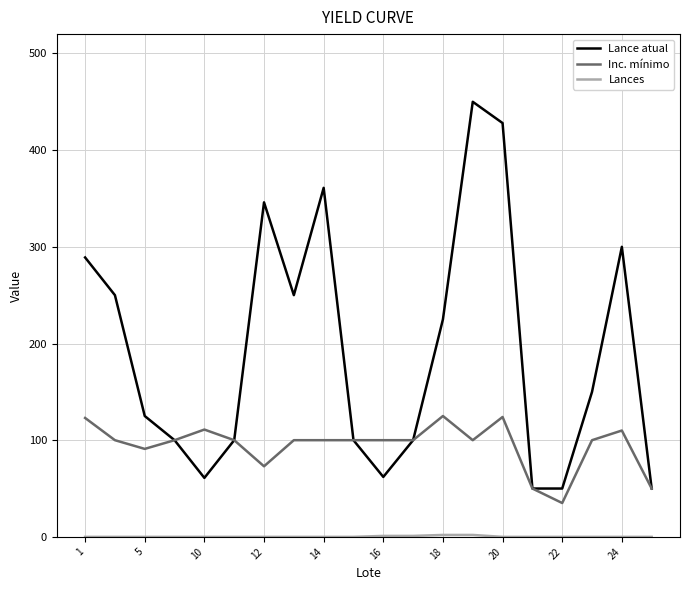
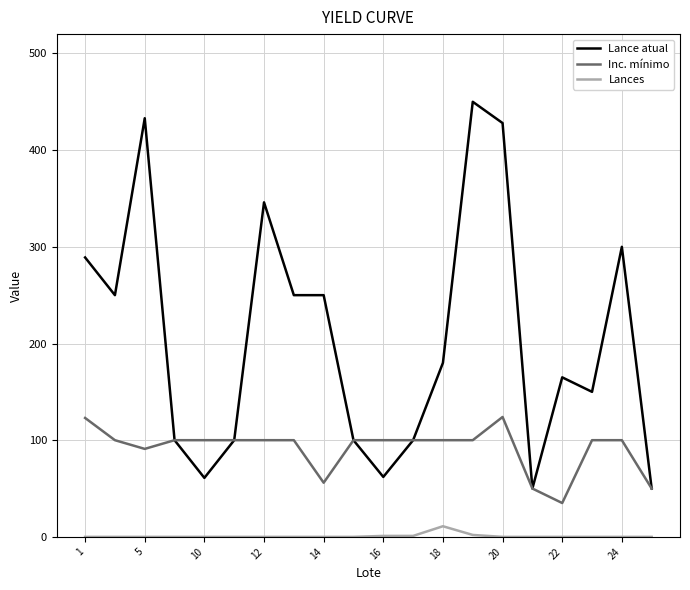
Lance atual, 5: 130 -> 430
Inc. mínimo, 10: 110 -> 100
Inc. mínimo, 12: 70 -> 100
Lance atual, 14: 360 -> 250
Inc. mínimo, 14: 100 -> 60
Lance atual, 18: 230 -> 180
Inc. mínimo, 18: 130 -> 100
Lances, 18: 0 -> 10
Lance atual, 22: 50 -> 170
Inc. mínimo, 24: 110 -> 100
